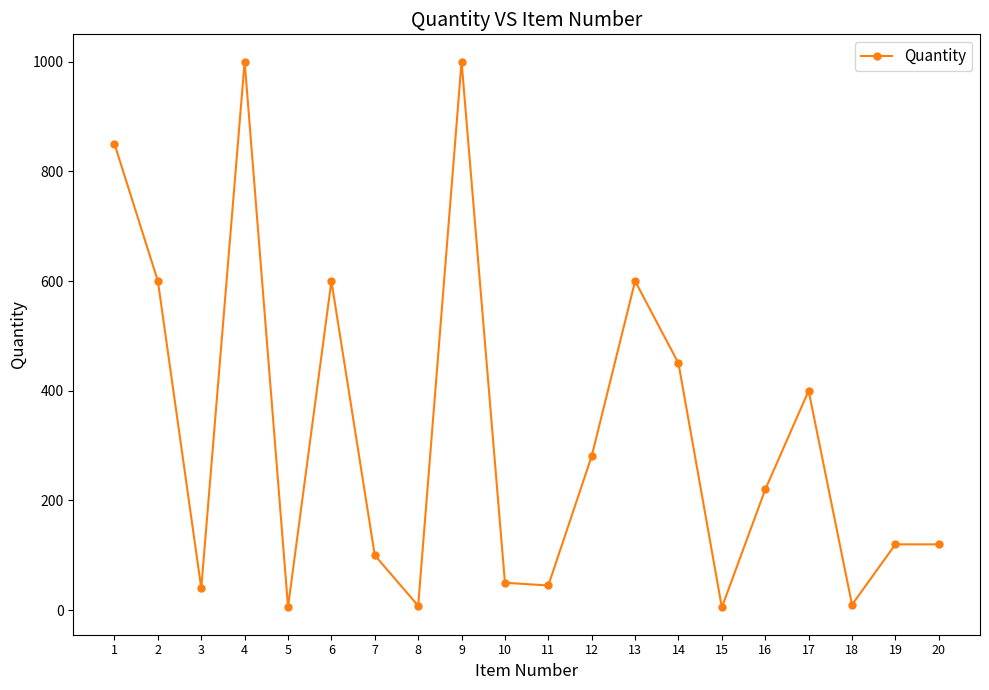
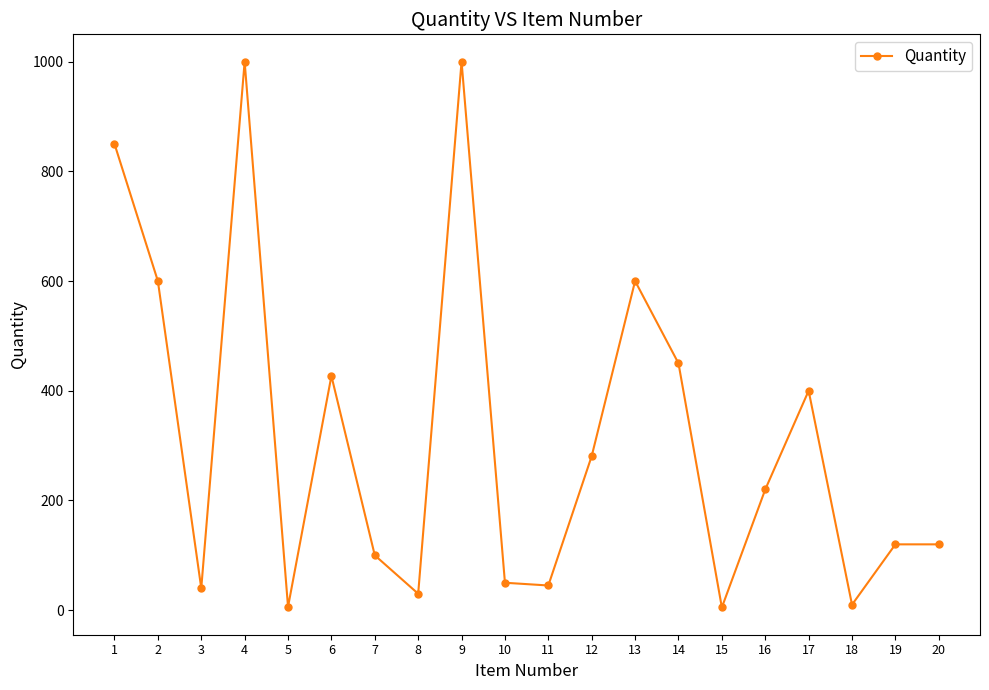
6: 600 -> 430
8: 10 -> 30
